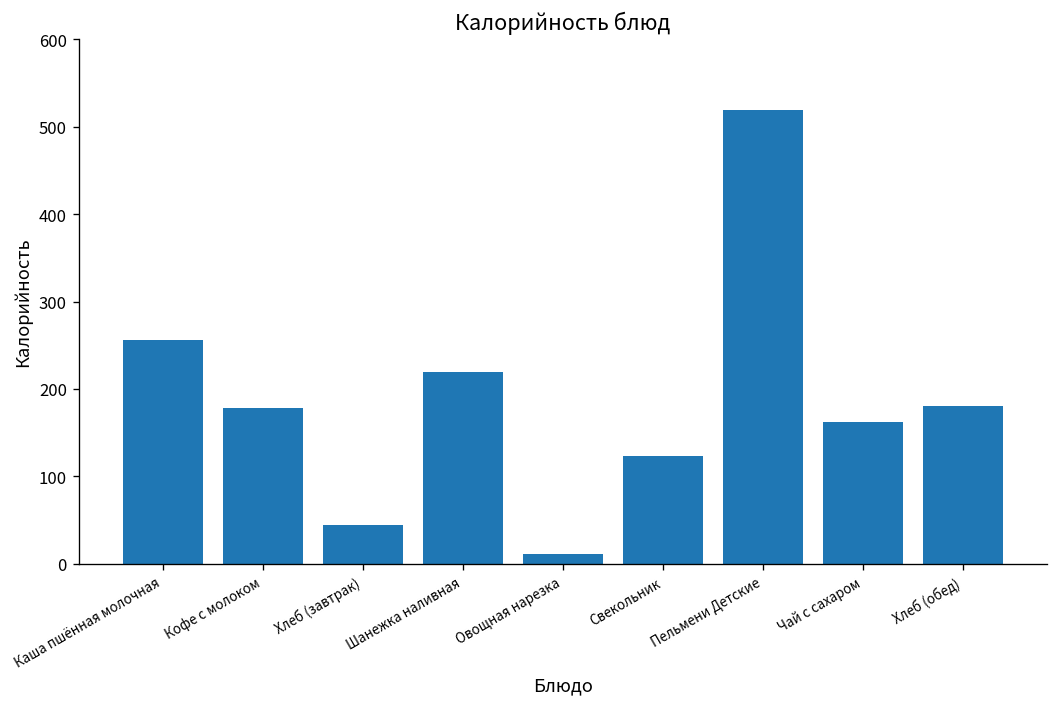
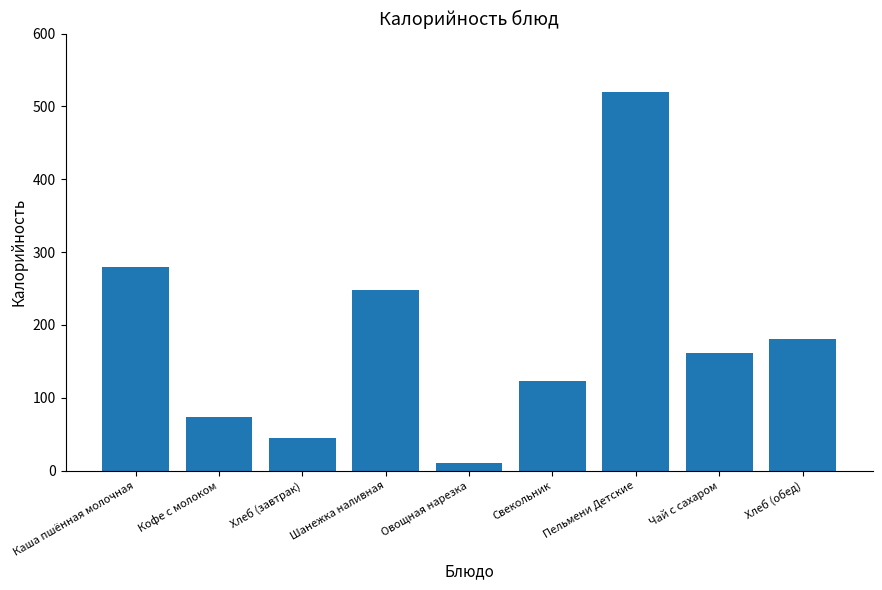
Каша пшённая молочная: 260 -> 280
Кофе c молоком: 180 -> 70
Шанежка наливная: 220 -> 250
